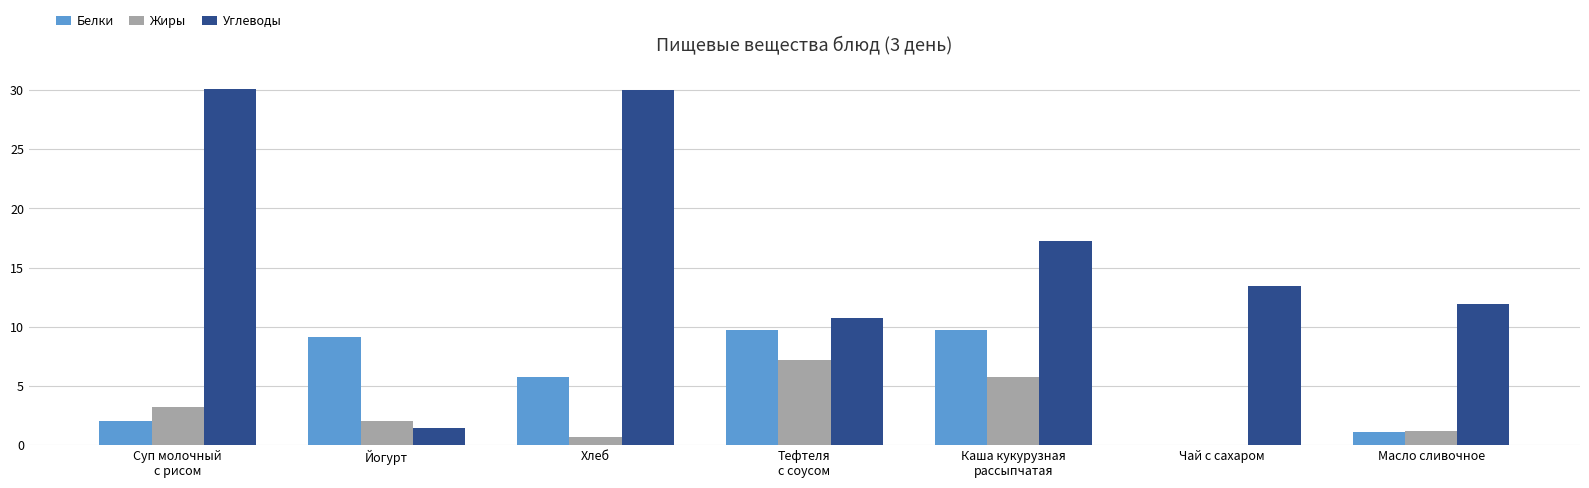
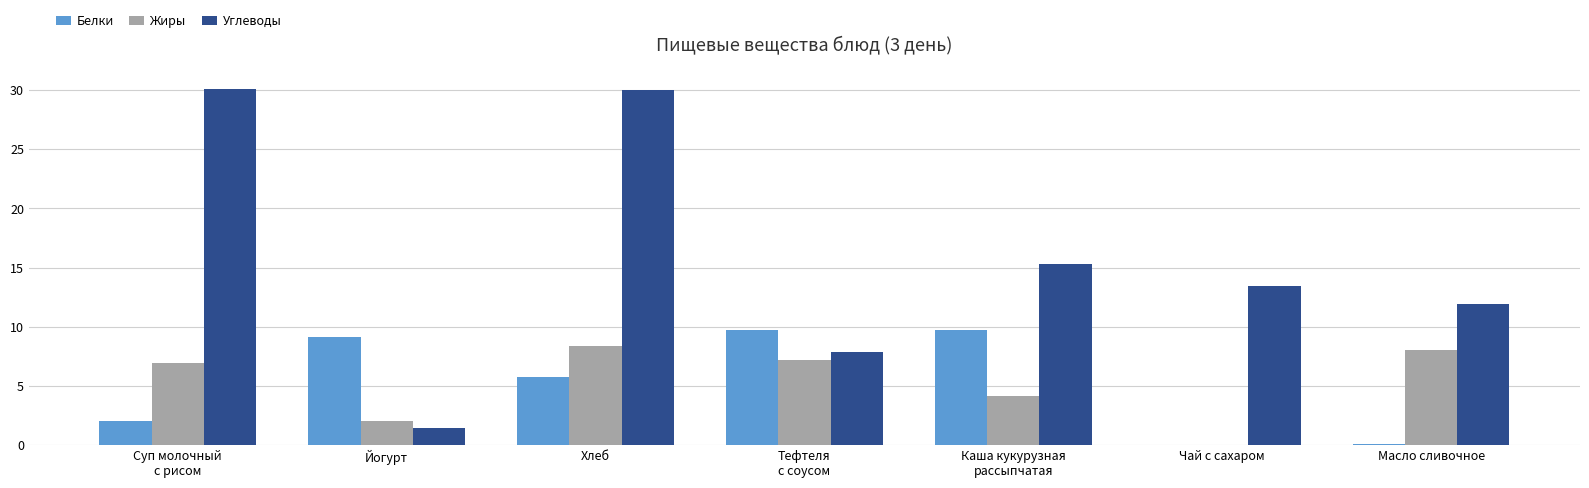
Жиры, Суп молочный с рисом: 3.2 -> 6.9
Жиры, Хлеб: 0.7 -> 8.4
Углеводы, Тефтеля с соусом: 10.7 -> 7.9
Жиры, Каша кукурузная рассыпчатая: 5.7 -> 4.2
Углеводы, Каша кукурузная рассыпчатая: 17.2 -> 15.3
Белки, Масло сливочное: 1.1 -> 0.1
Жиры, Масло сливочное: 1.2 -> 8.0
